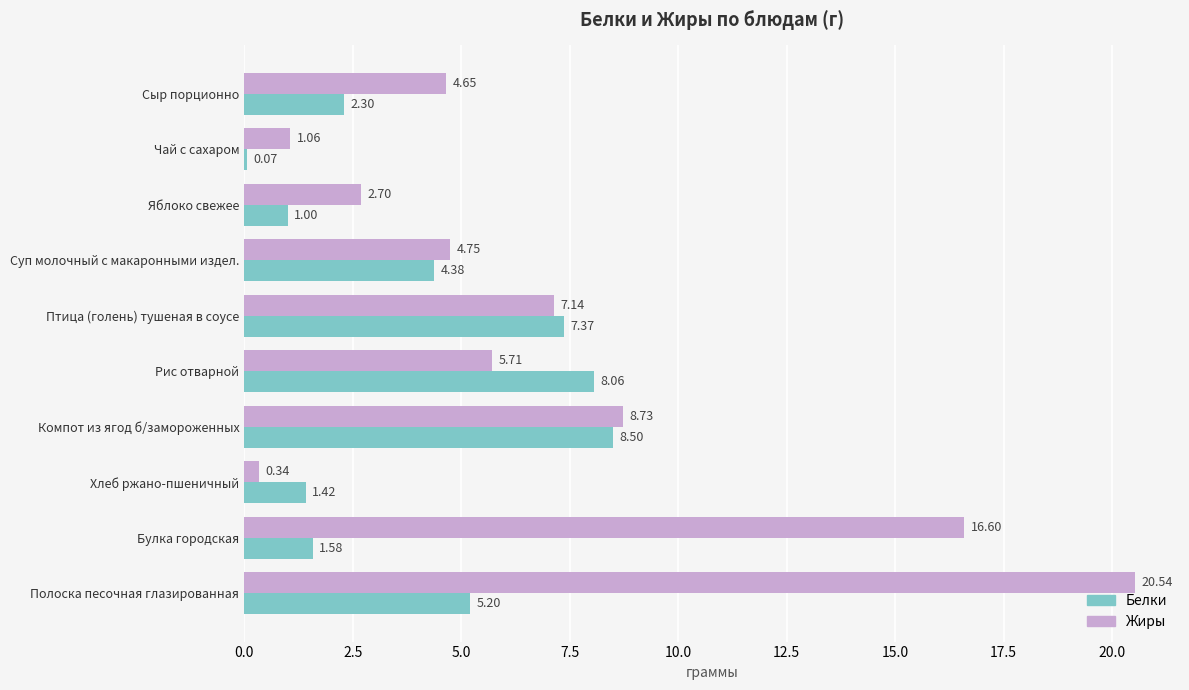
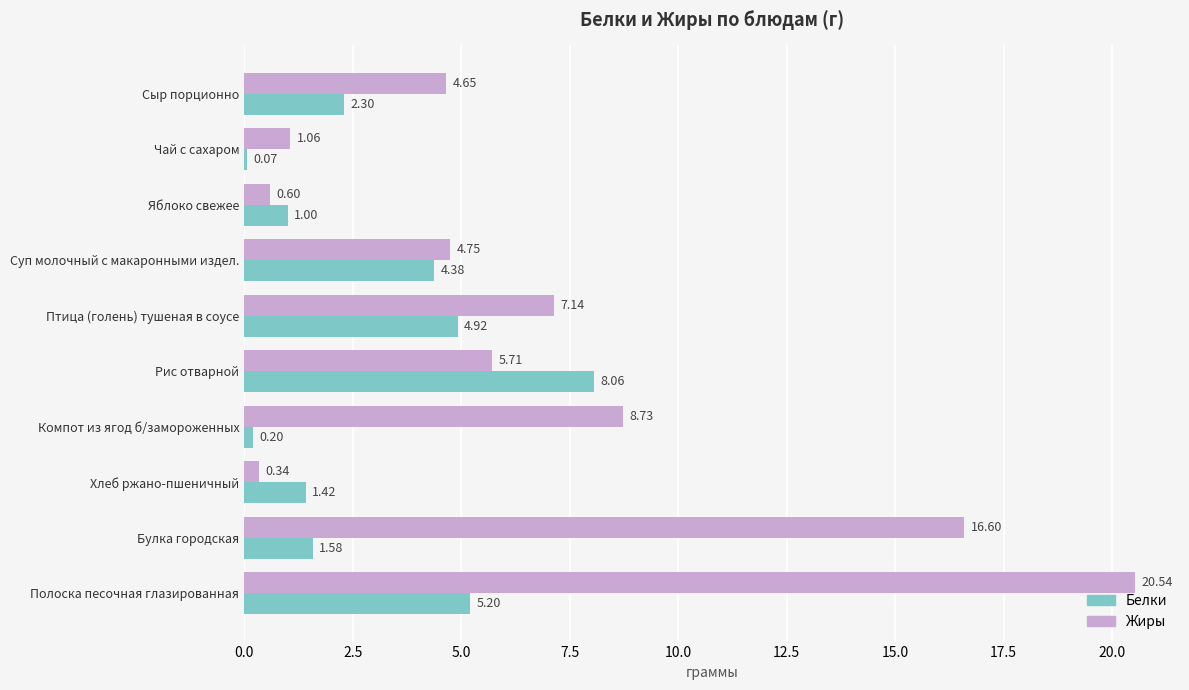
Жиры, Яблоко свежее: 2.70 -> 0.60
Белки, Птица (голень) тушеная в соусе: 7.37 -> 4.92
Белки, Компот из ягод б/замороженных: 8.50 -> 0.20
